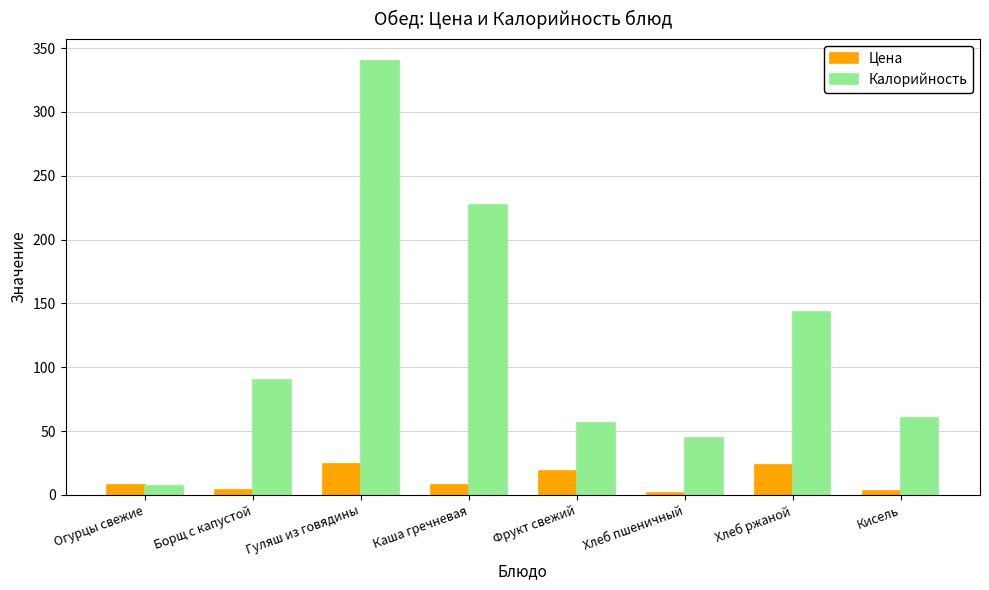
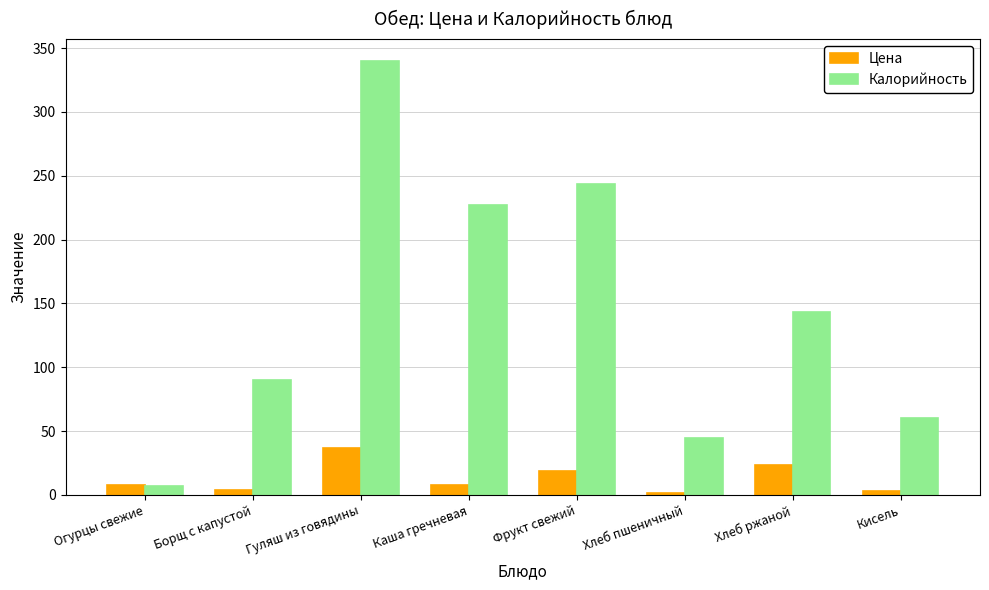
Цена, Гуляш из говядины: 24 -> 37
Калорийность, Фрукт свежий: 56 -> 243
